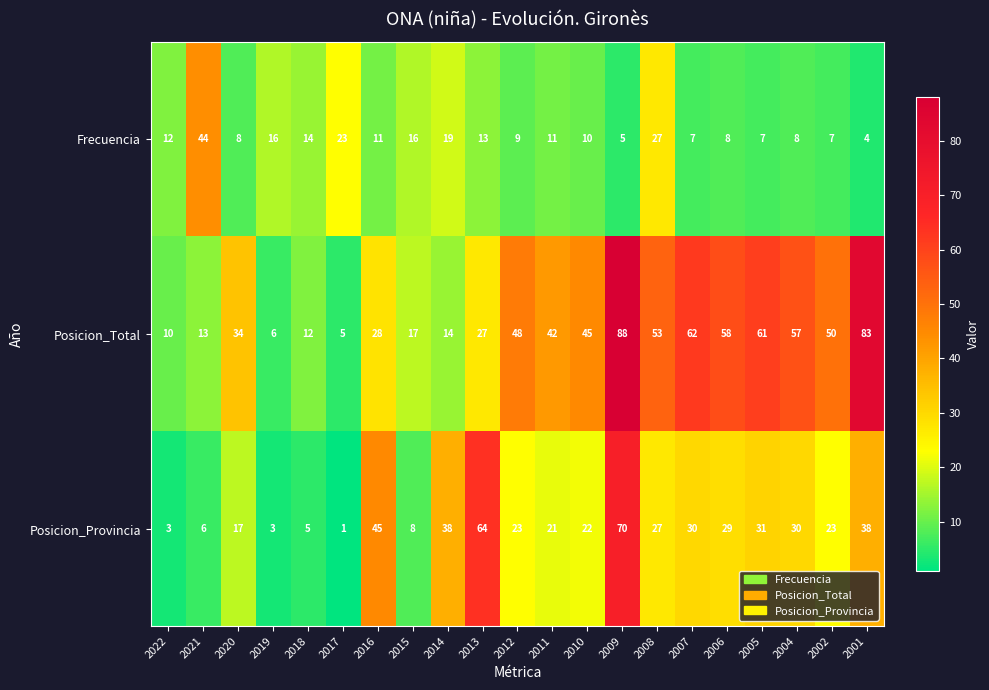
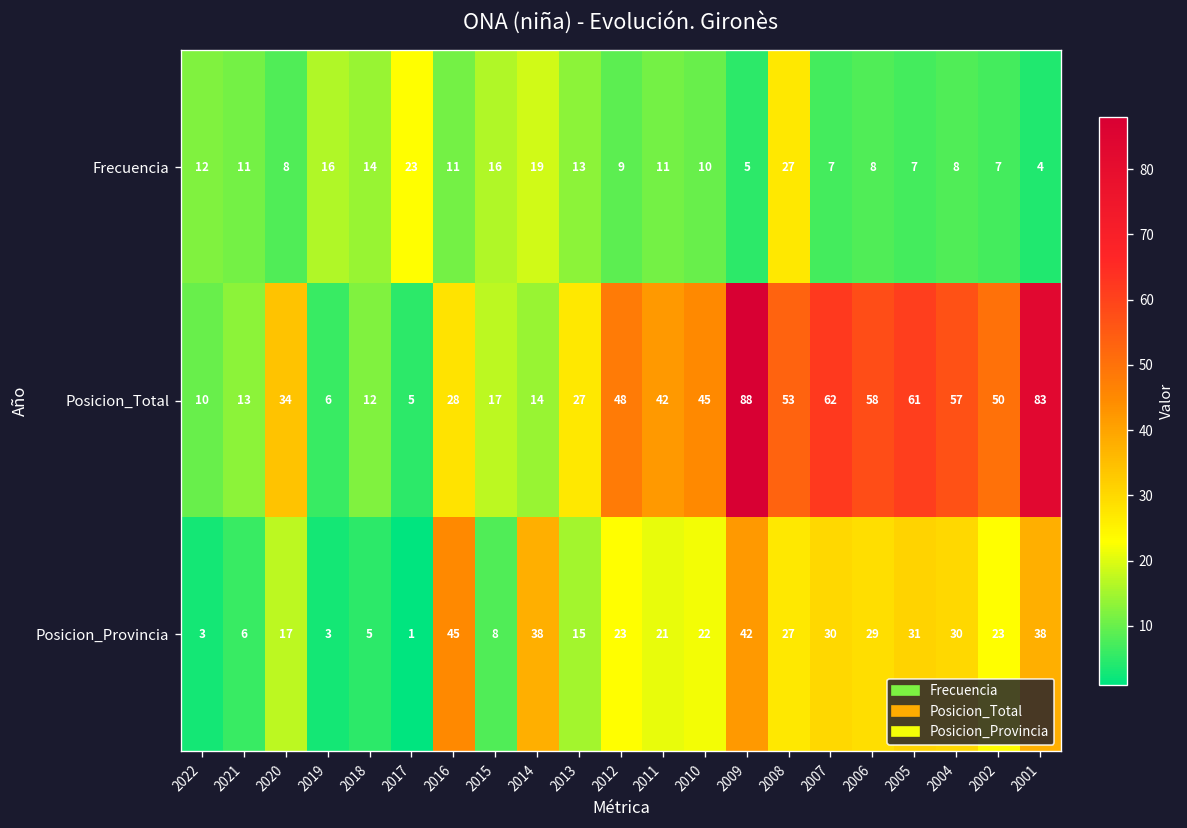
Frecuencia, 2021: 44 -> 11
Posicion_Provincia, 2013: 64 -> 15
Posicion_Provincia, 2009: 70 -> 42
